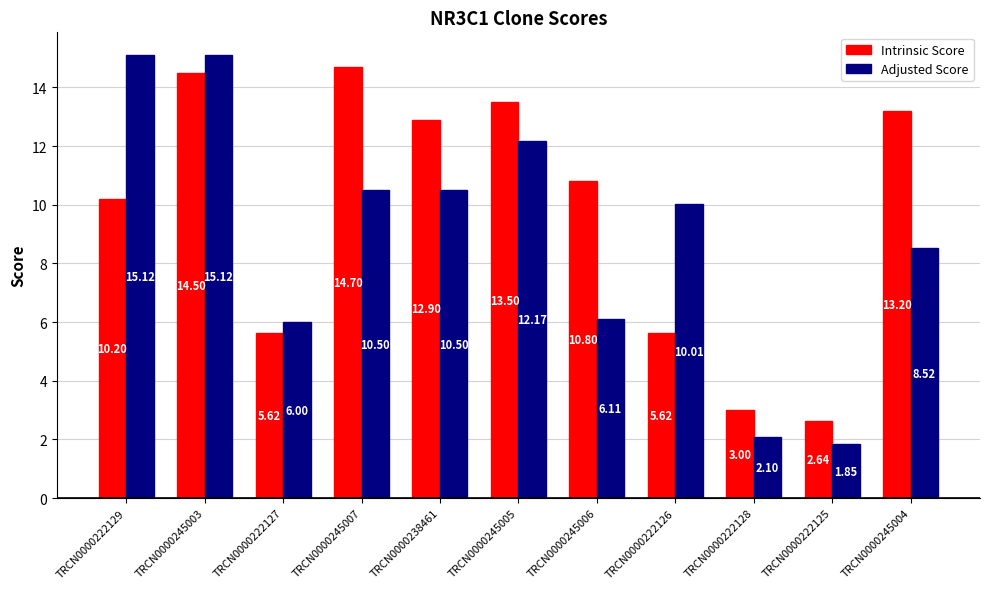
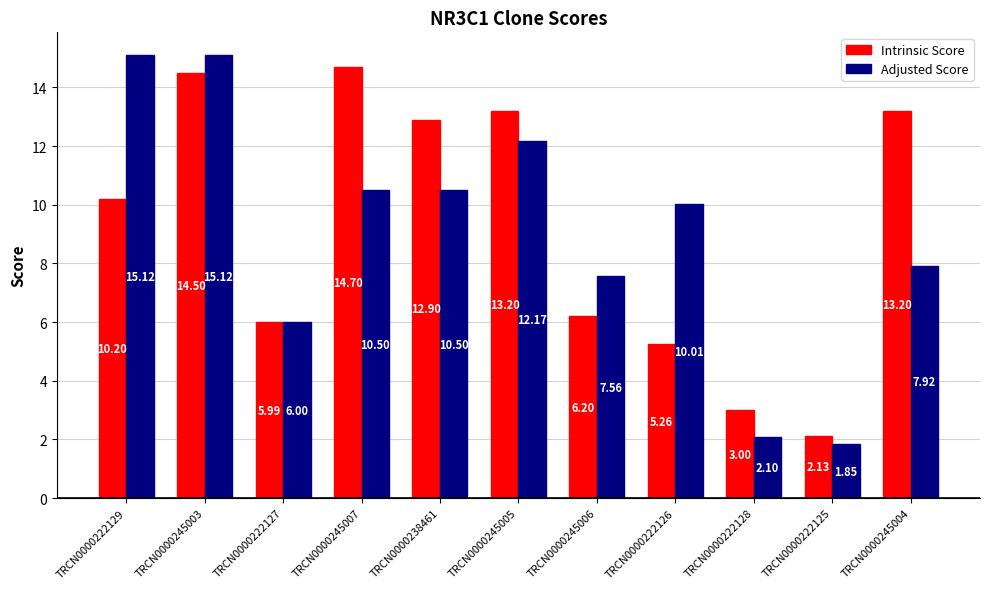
Intrinsic Score, TRCN0000222127: 5.62 -> 5.99
Intrinsic Score, TRCN0000245005: 13.50 -> 13.20
Intrinsic Score, TRCN0000245006: 10.80 -> 6.20
Adjusted Score, TRCN0000245006: 6.11 -> 7.56
Intrinsic Score, TRCN0000222126: 5.62 -> 5.26
Intrinsic Score, TRCN0000222125: 2.64 -> 2.13
Adjusted Score, TRCN0000245004: 8.52 -> 7.92
